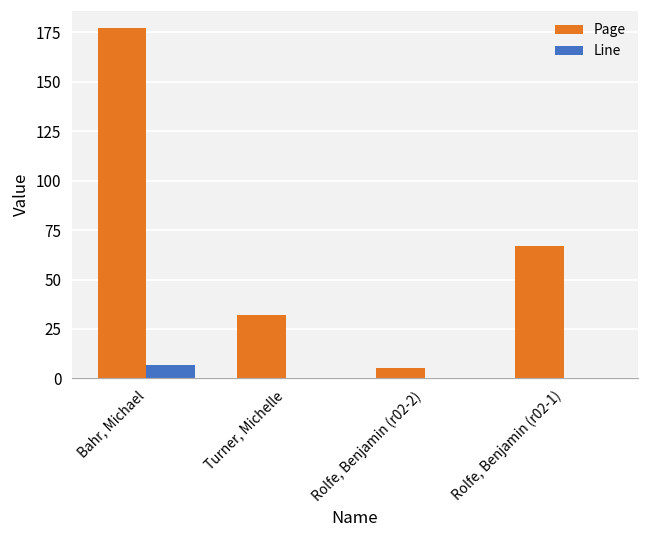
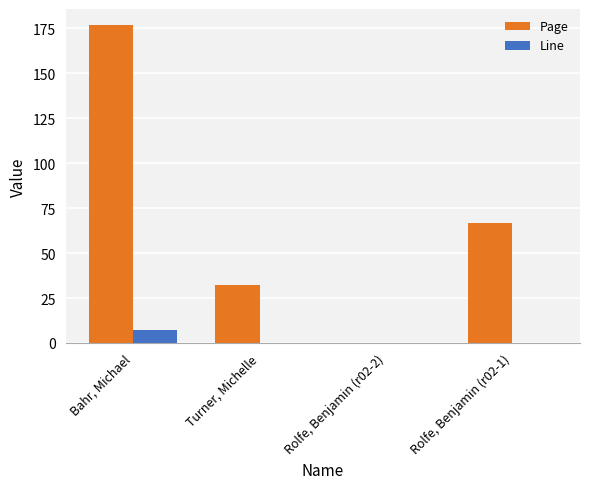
Page, Rolfe, Benjamin (r02-2): 5 -> 0
